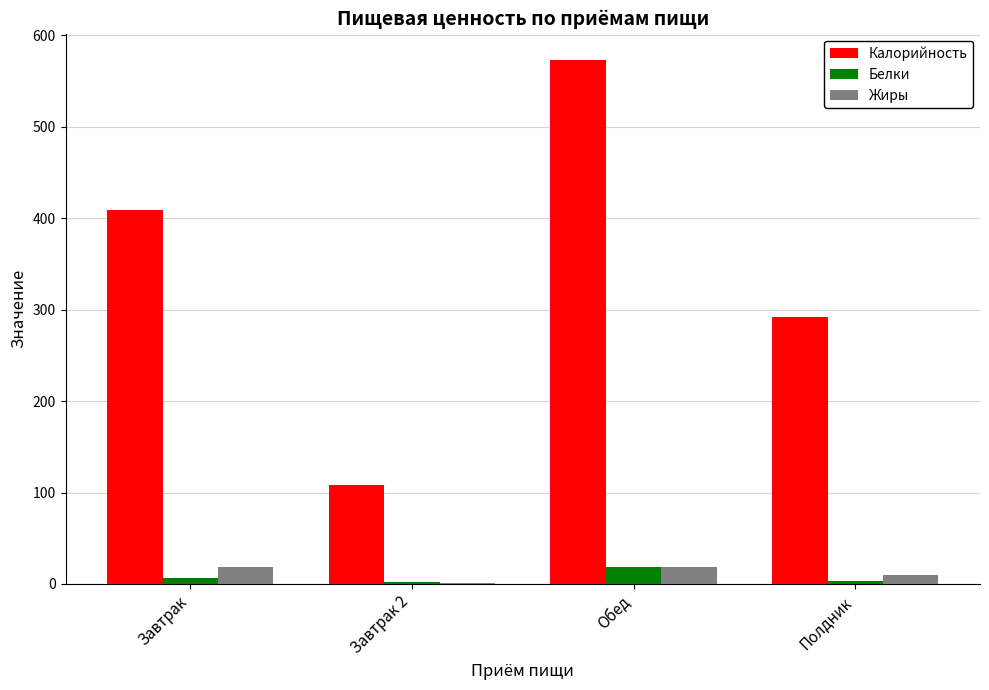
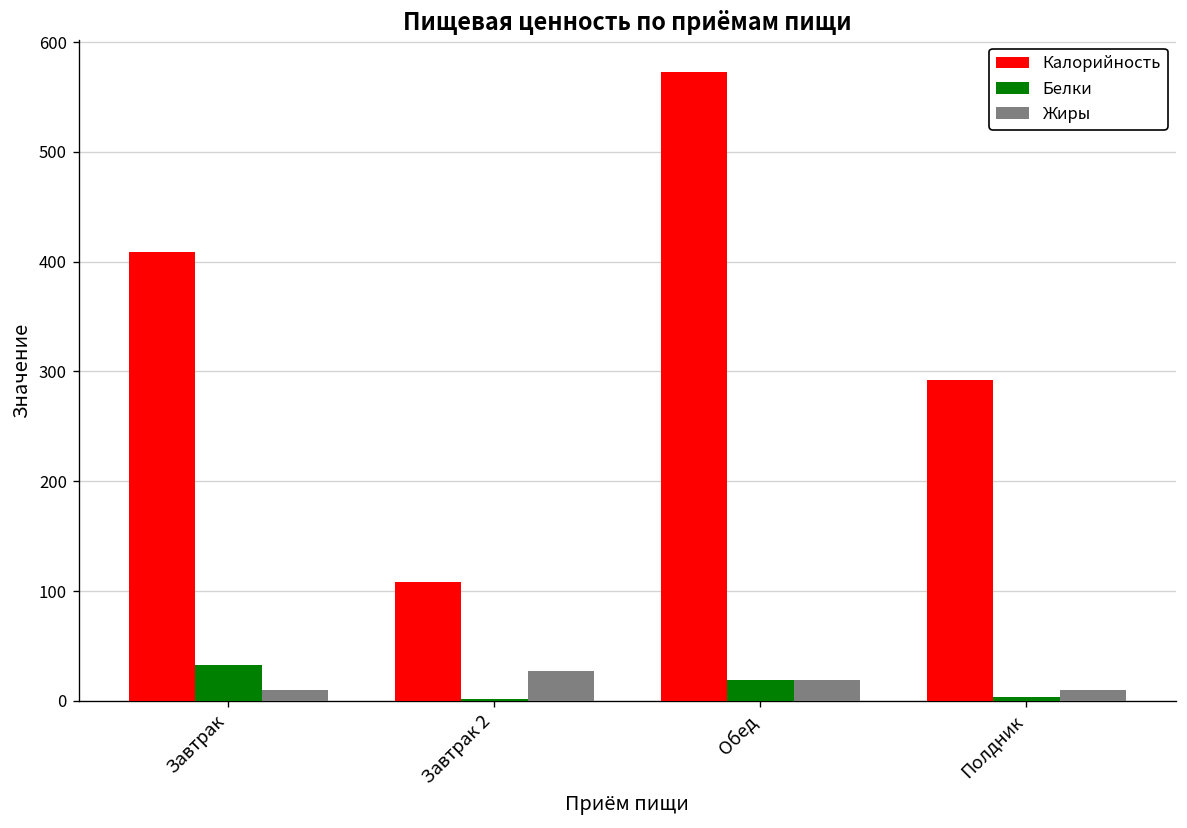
Белки, Завтрак: 10 -> 30
Жиры, Завтрак: 20 -> 10
Жиры, Завтрак 2: 0 -> 30
